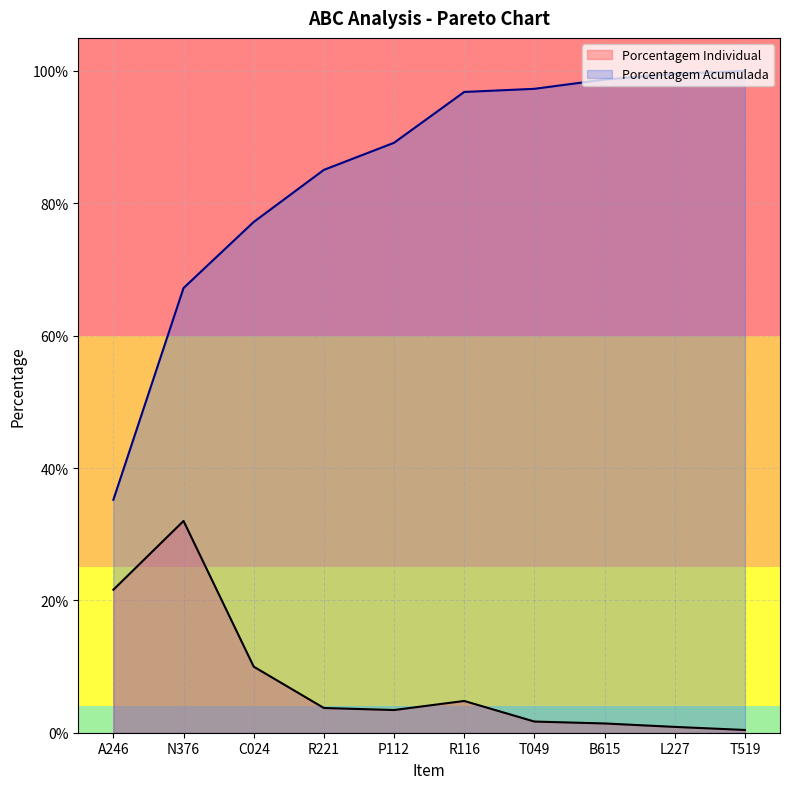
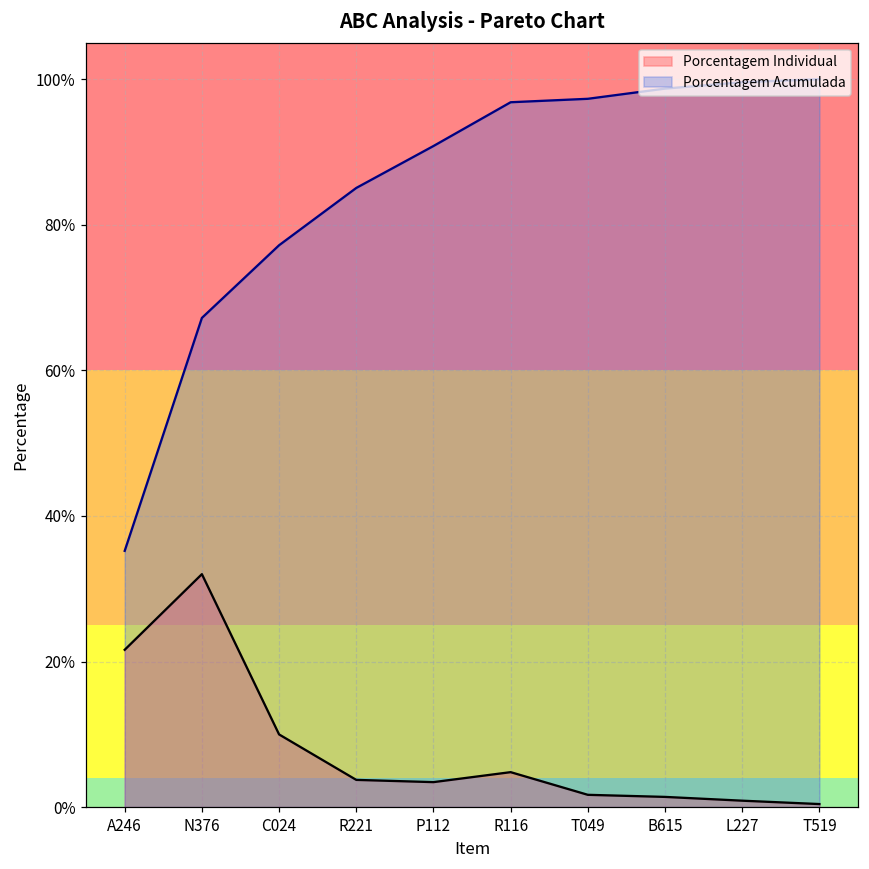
Porcentagem Acumulada, P112: 89% -> 91%
